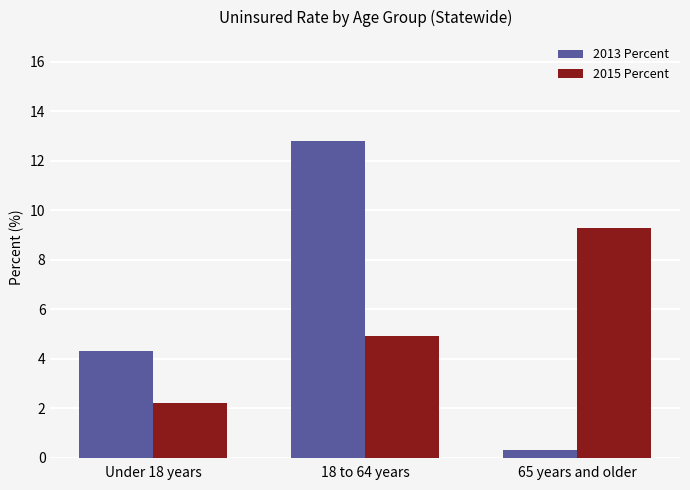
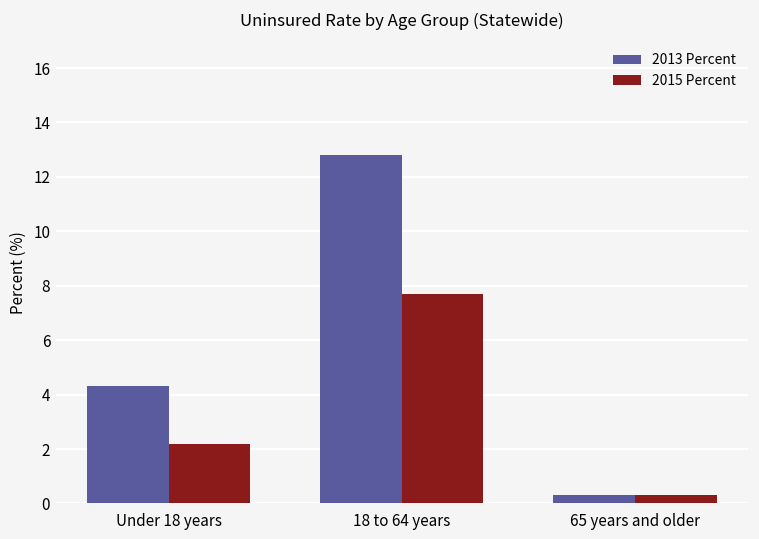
2015 Percent, 18 to 64 years: 4.9 -> 7.7
2015 Percent, 65 years and older: 9.3 -> 0.3
